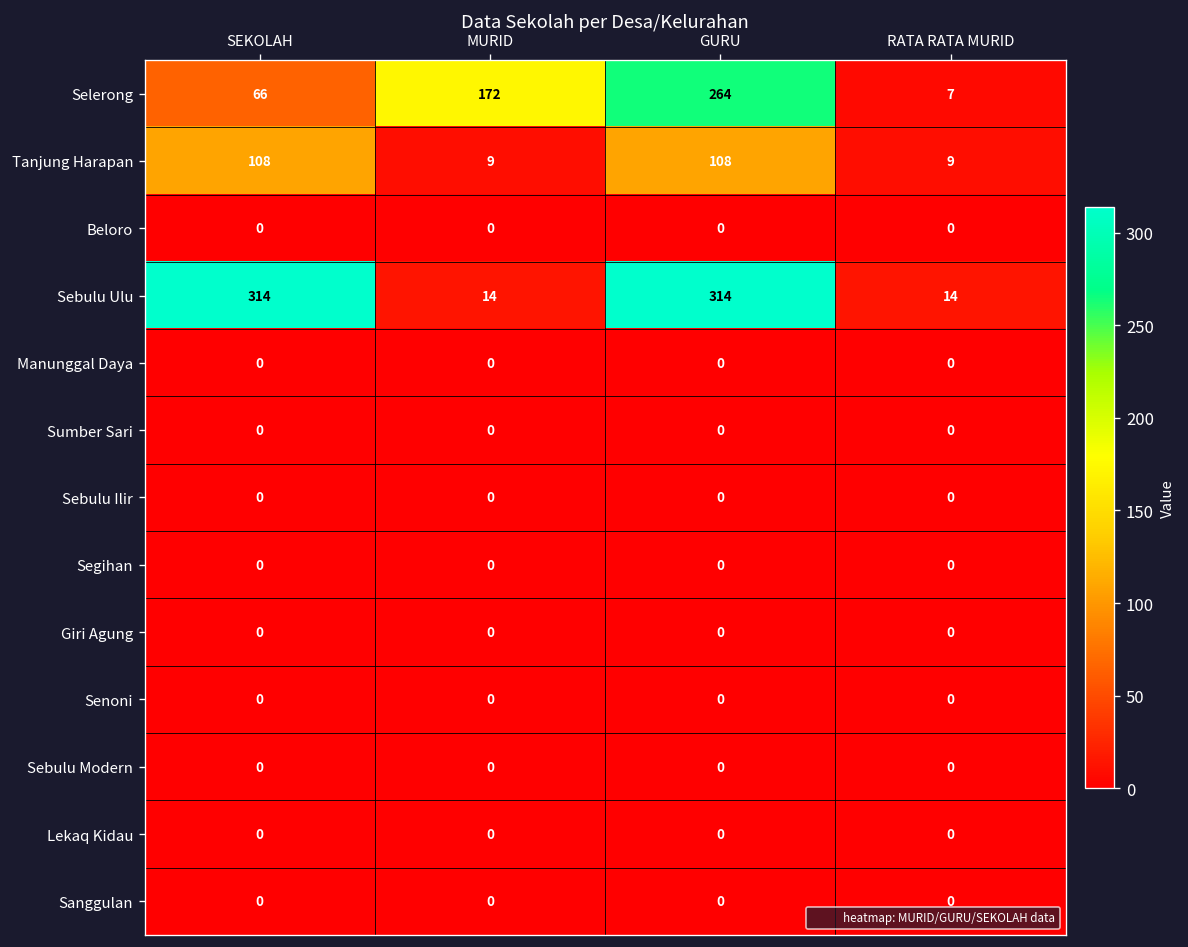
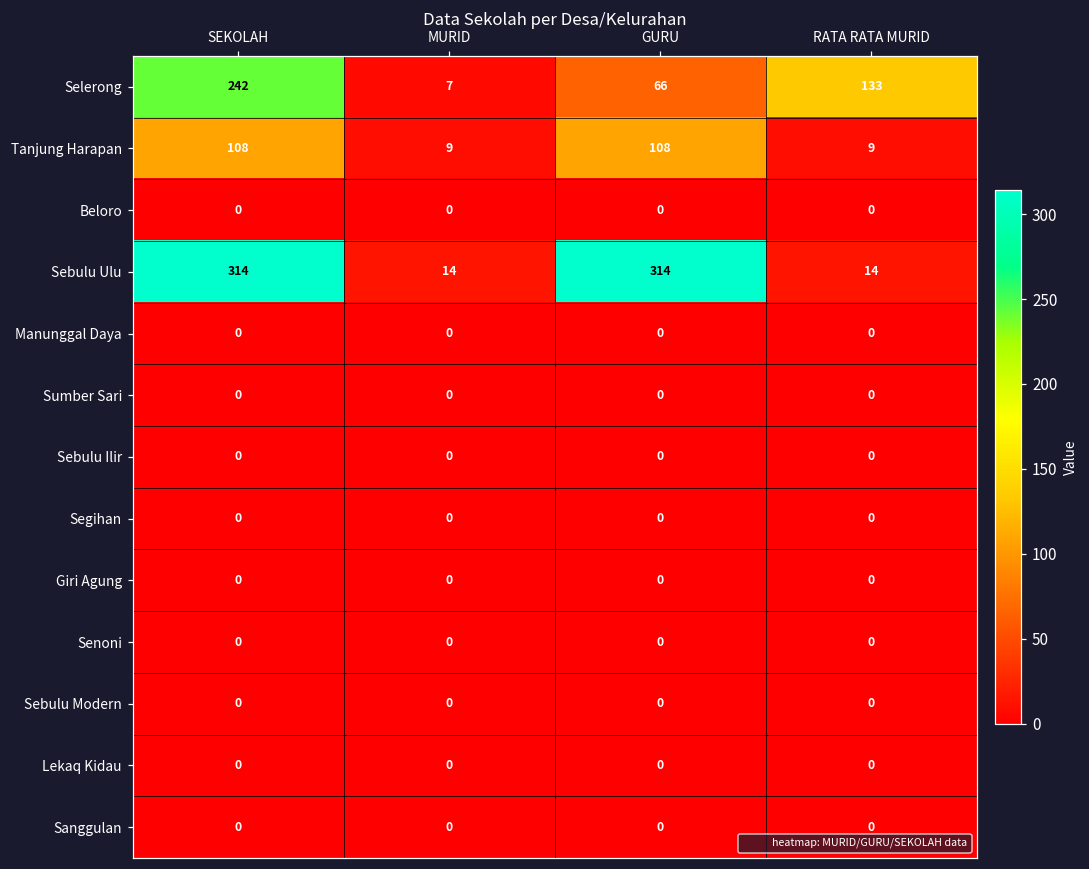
Selerong, SEKOLAH: 66 -> 242
Selerong, MURID: 172 -> 7
Selerong, GURU: 264 -> 66
Selerong, RATA RATA MURID: 7 -> 133
